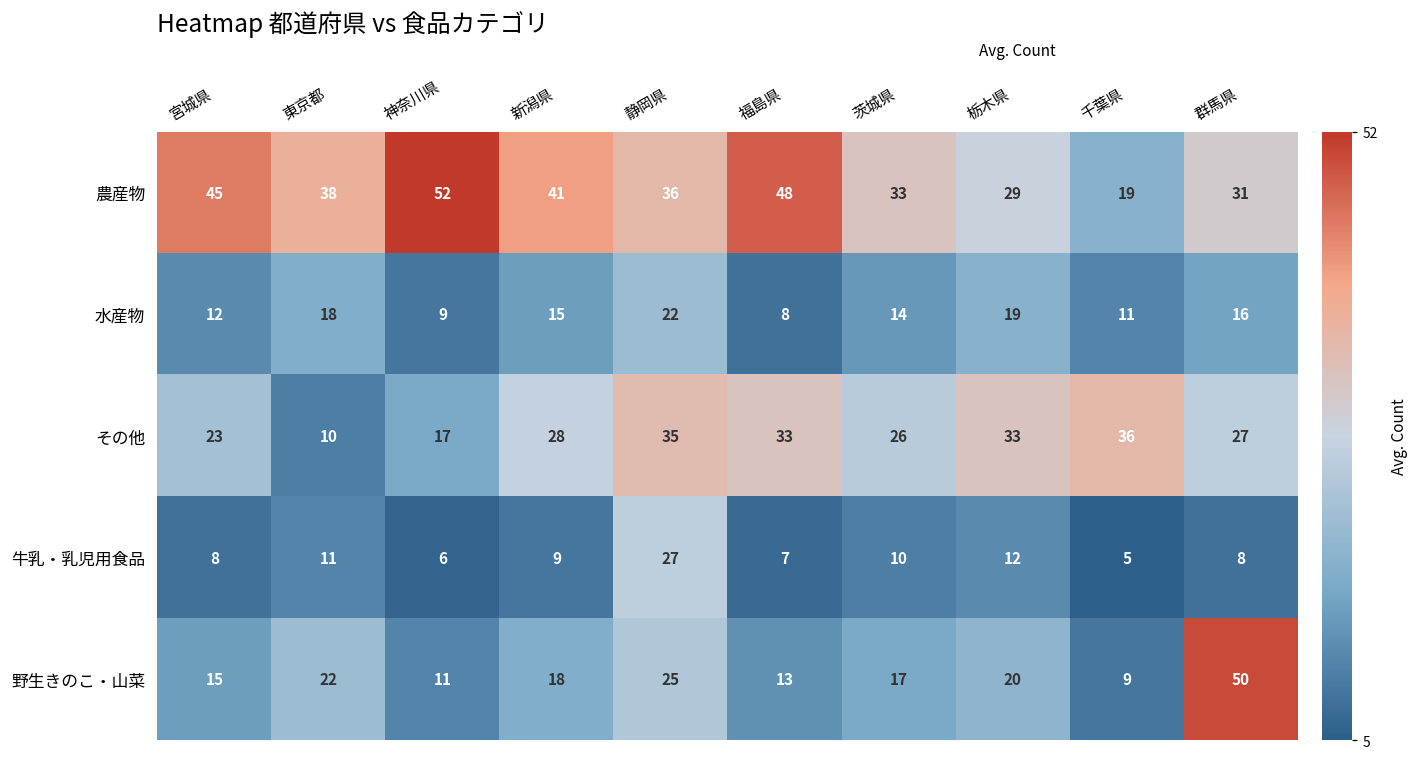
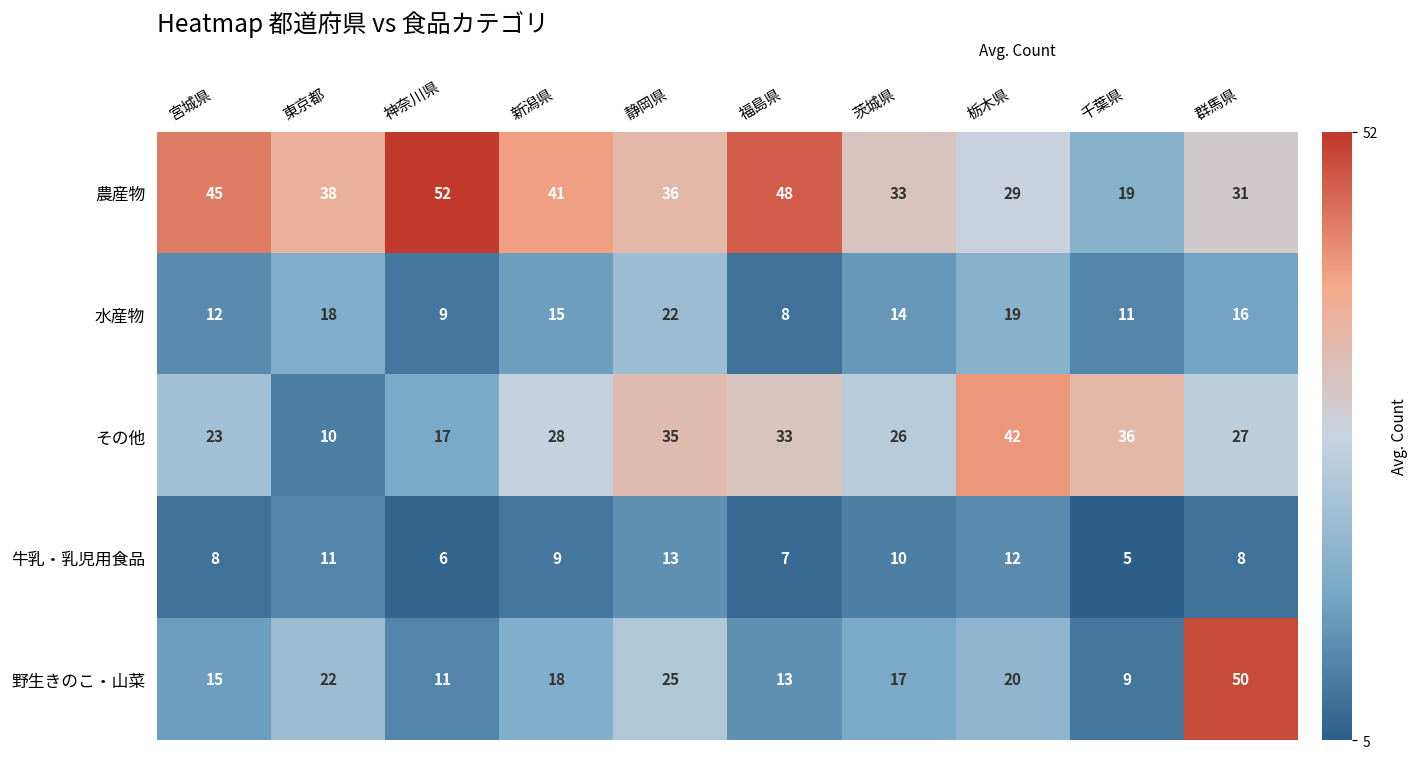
その他, 栃木県: 33 -> 42
牛乳・乳児用食品, 静岡県: 27 -> 13
